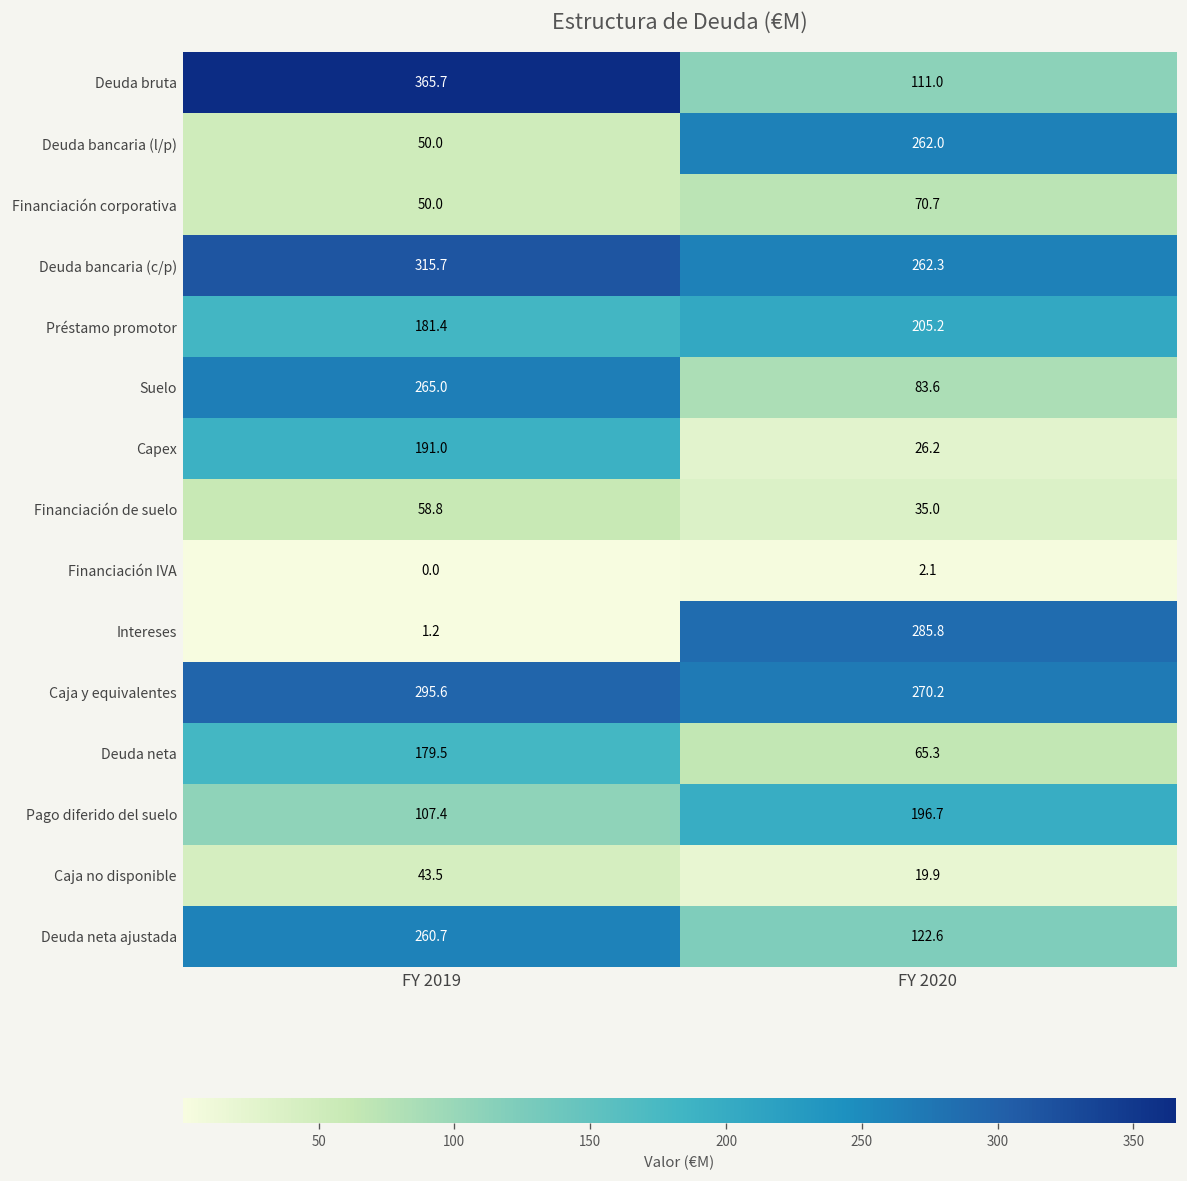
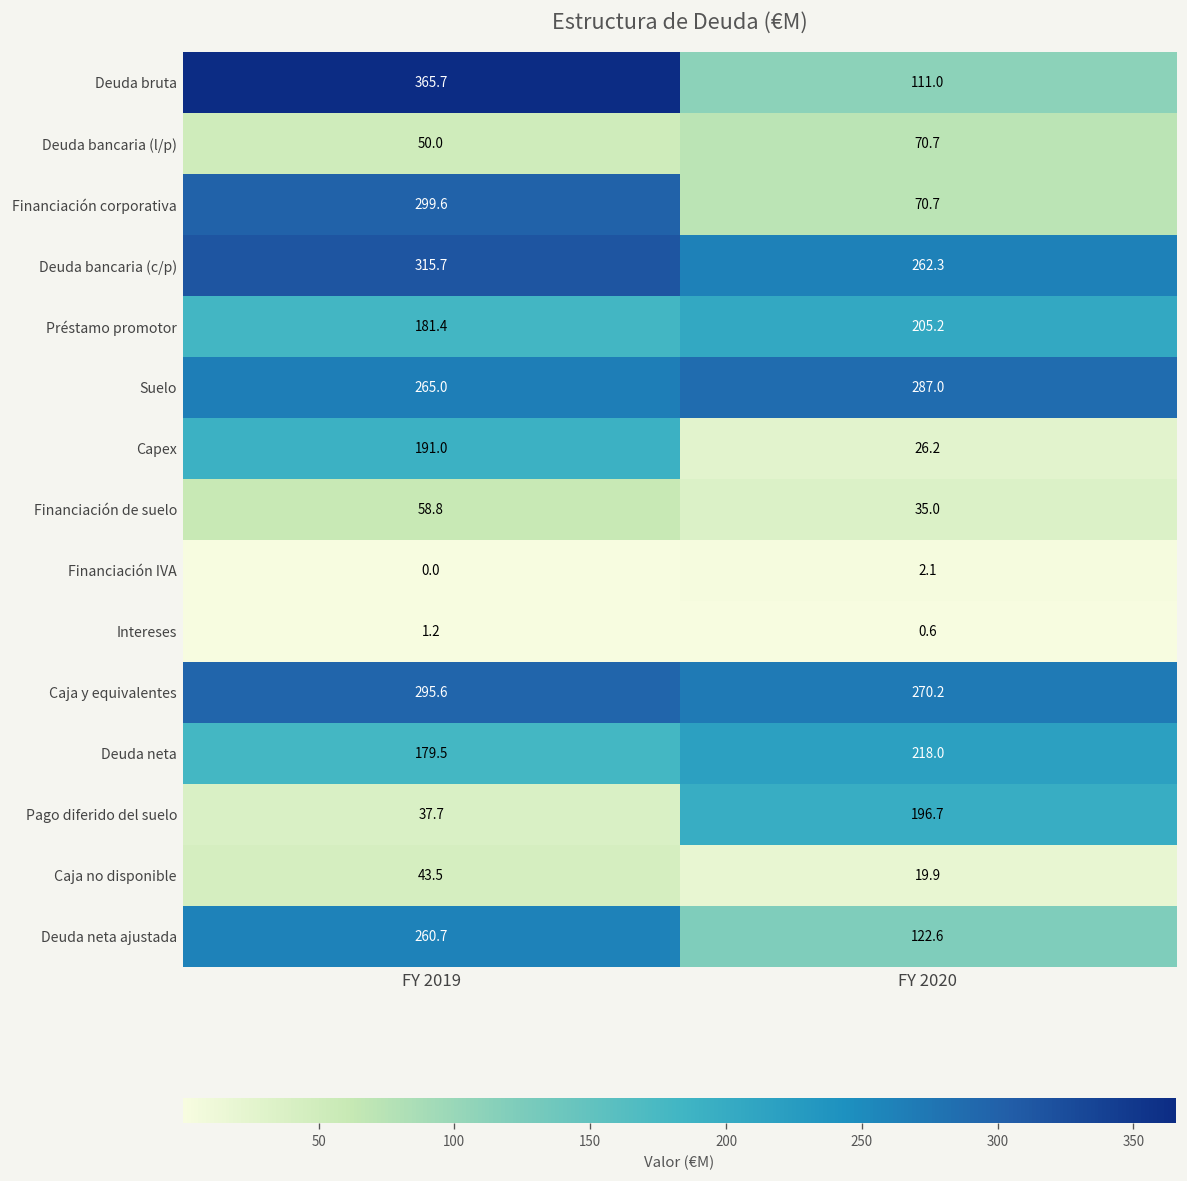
Deuda bancaria (l/p), FY 2020: 262.0 -> 70.7
Financiación corporativa, FY 2019: 50.0 -> 299.6
Suelo, FY 2020: 83.6 -> 287.0
Intereses, FY 2020: 285.8 -> 0.6
Deuda neta, FY 2020: 65.3 -> 218.0
Pago diferido del suelo, FY 2019: 107.4 -> 37.7
